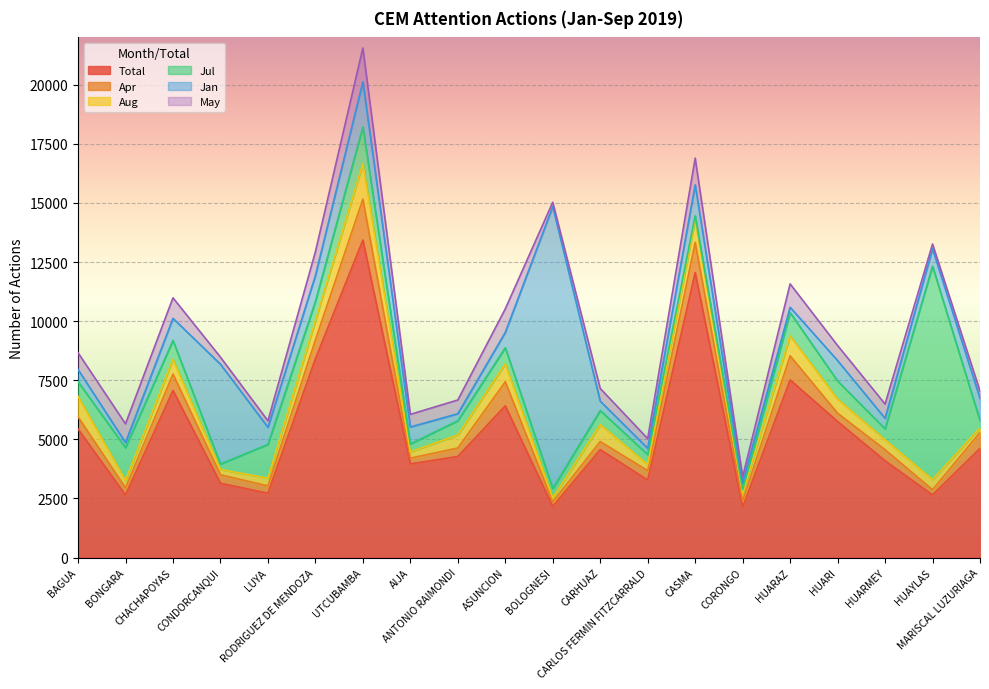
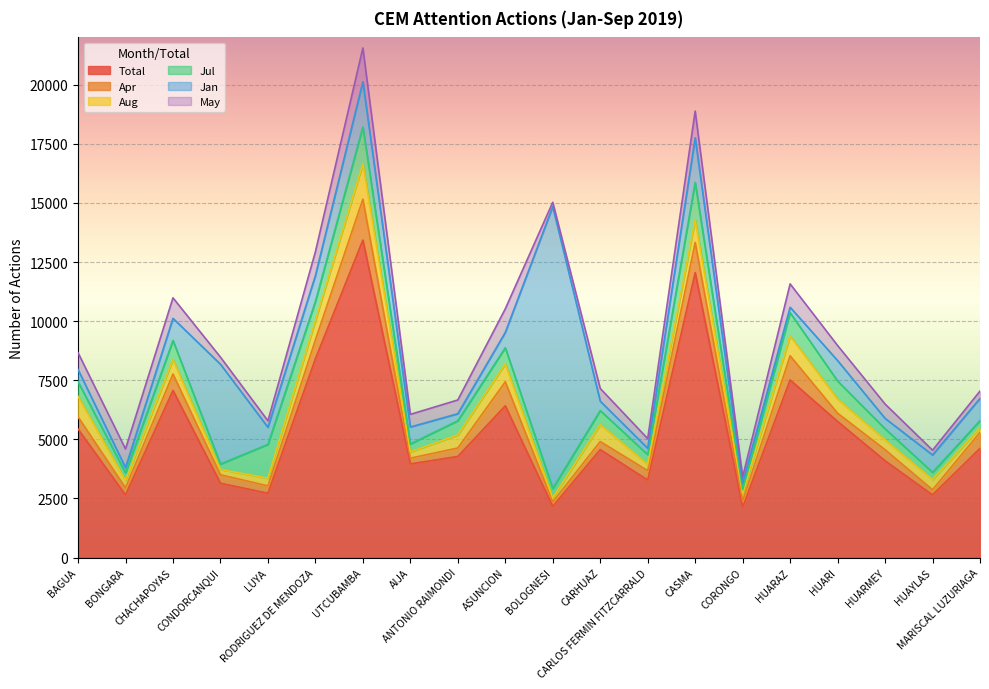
Jul, BONGARA: 1400 -> 300
Jul, CASMA: 200 -> 1600
Jan, CASMA: 1300 -> 1900
Jul, HUAYLAS: 9000 -> 300
